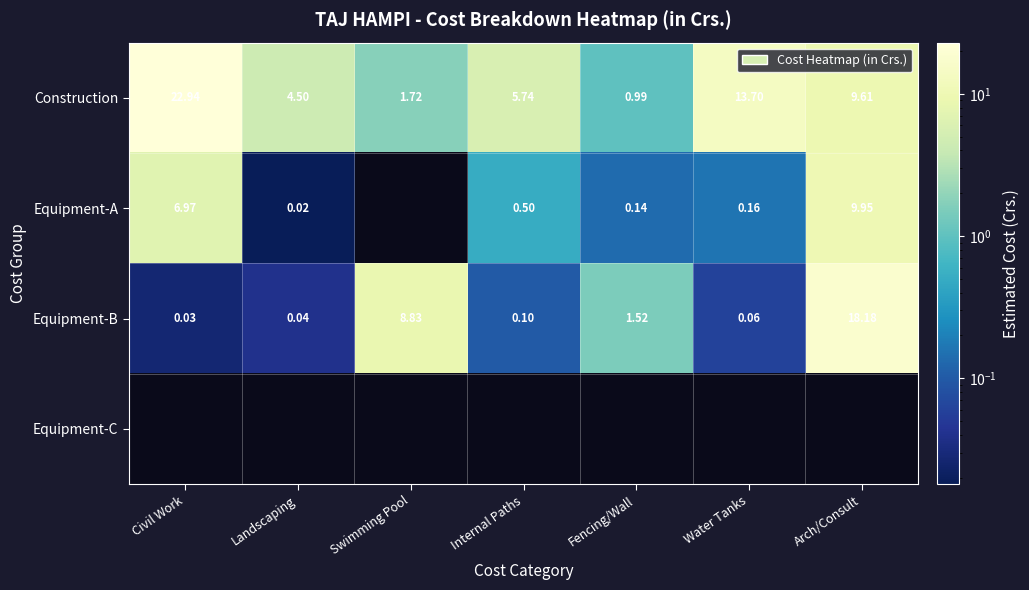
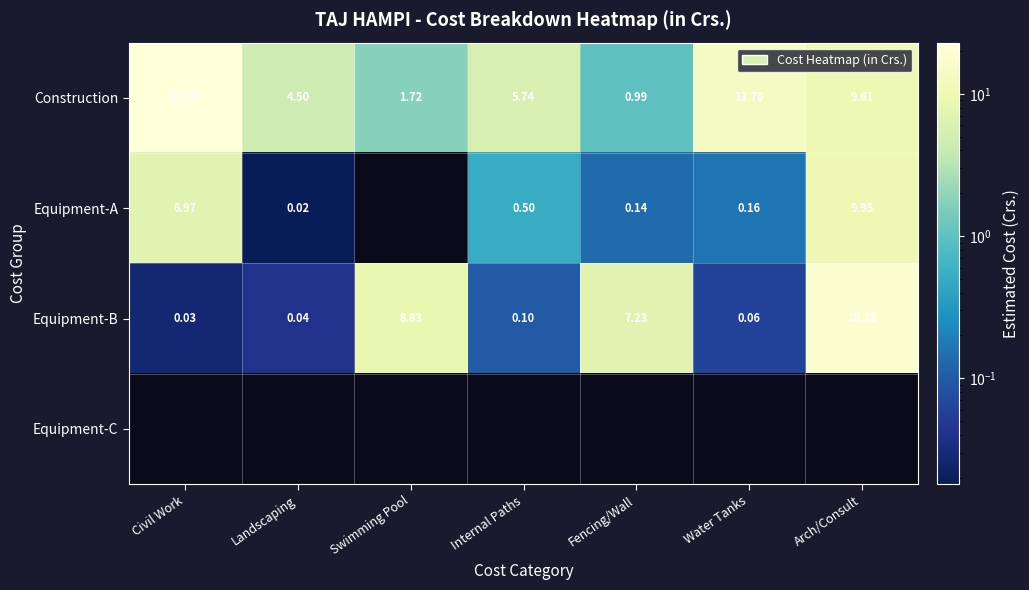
Equipment-B, Fencing/Wall: 1.52 -> 7.23
